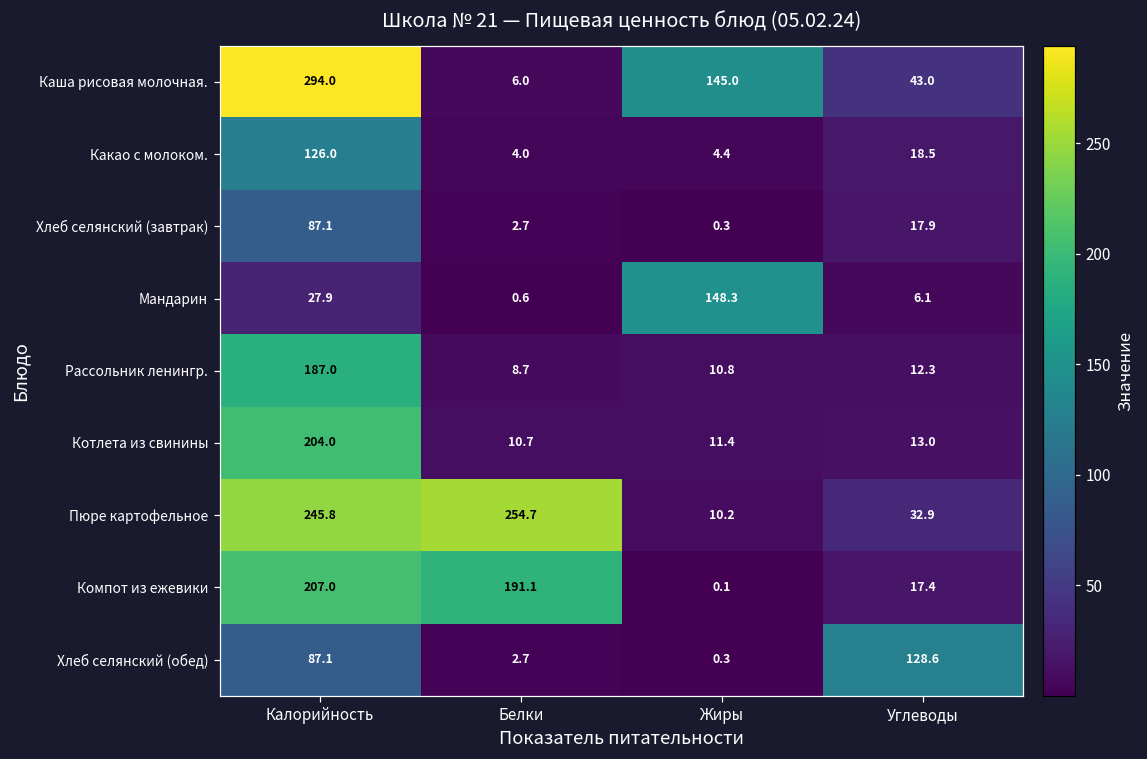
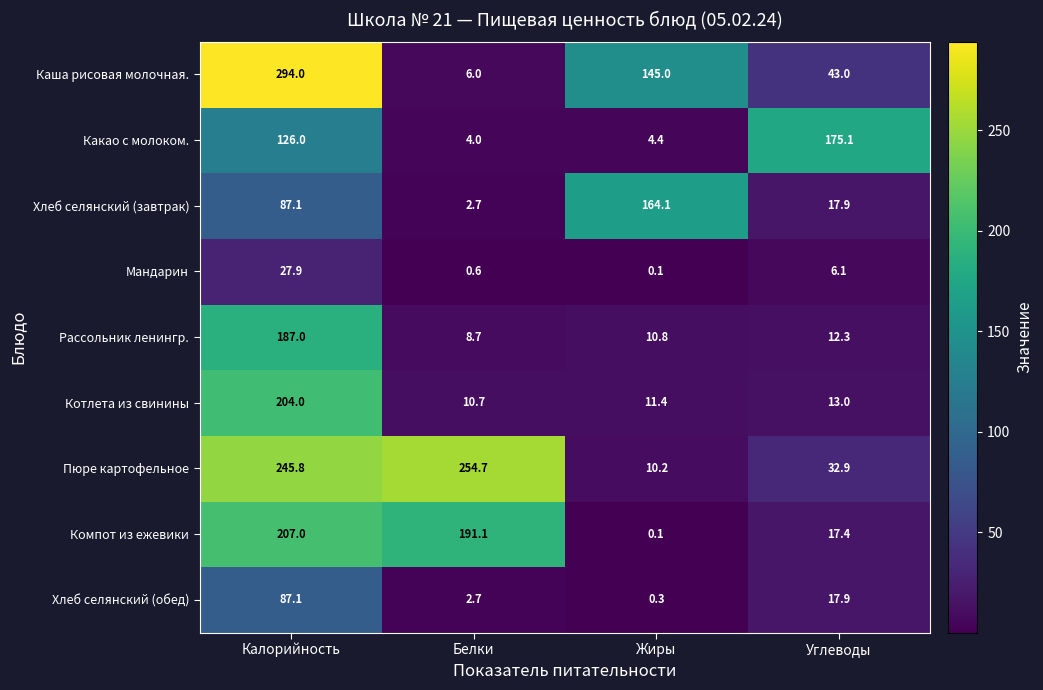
Какао с молоком., Углеводы: 18.5 -> 175.1
Хлеб селянский (завтрак), Жиры: 0.3 -> 164.1
Мандарин, Жиры: 148.3 -> 0.1
Хлеб селянский (обед), Углеводы: 128.6 -> 17.9
